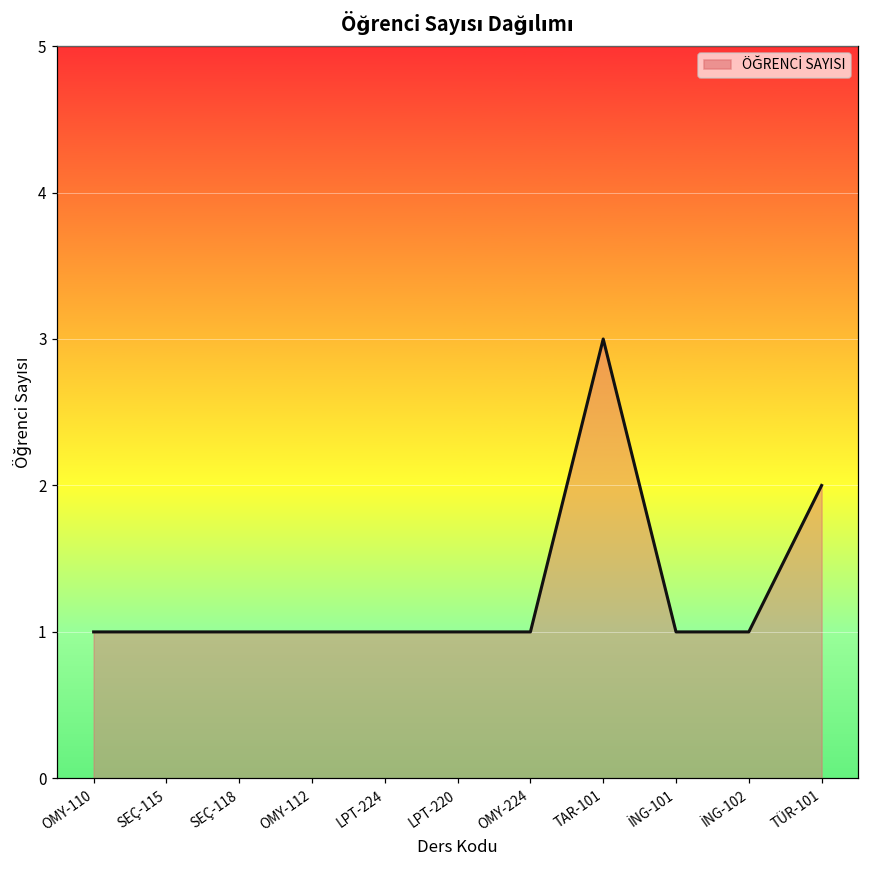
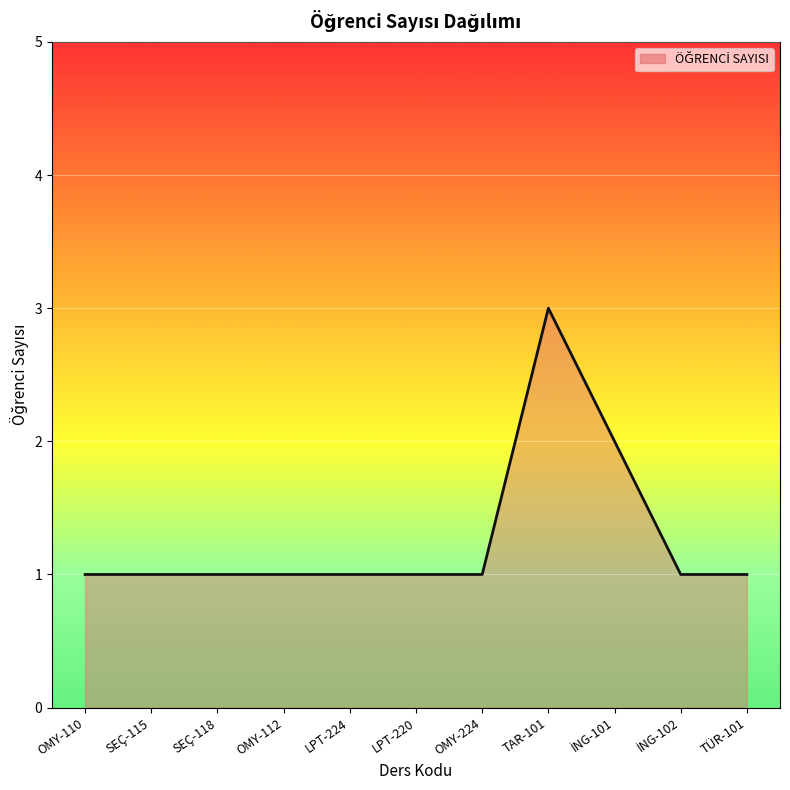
İNG-101: 1 -> 2
TÜR-101: 2 -> 1
